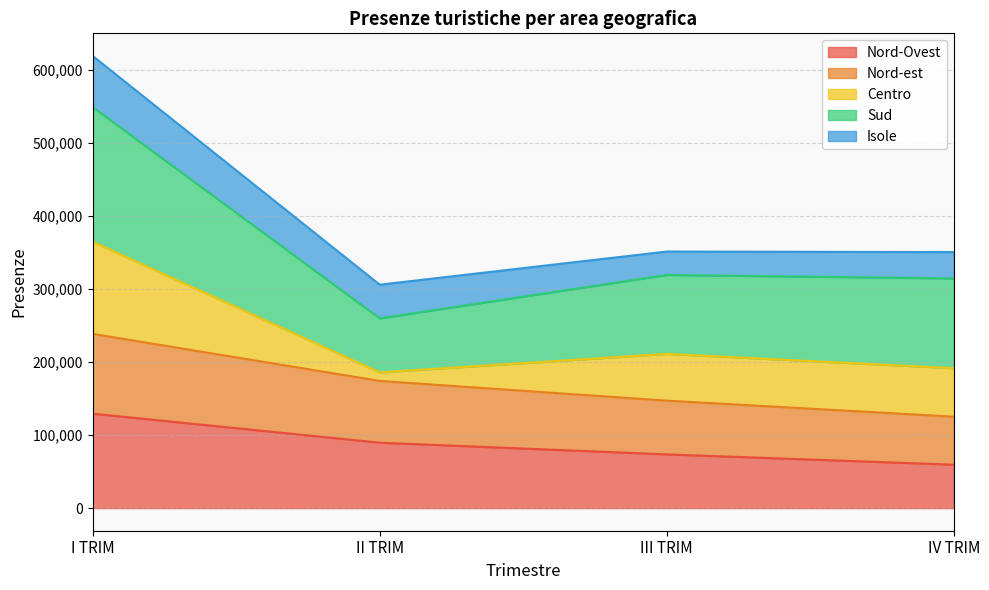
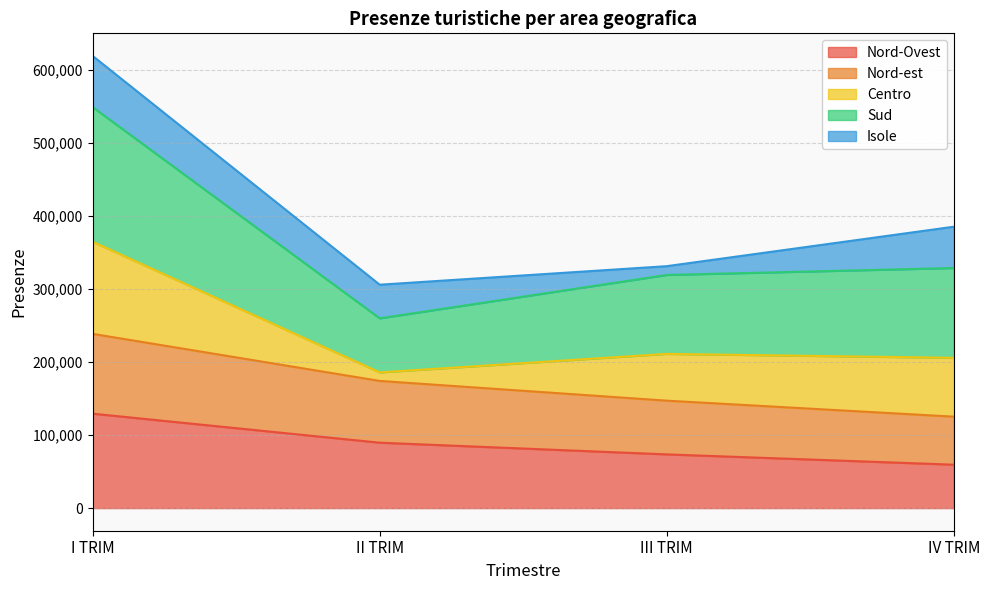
Isole, III TRIM: 30,000 -> 10,000
Centro, IV TRIM: 70,000 -> 80,000
Isole, IV TRIM: 40,000 -> 60,000
